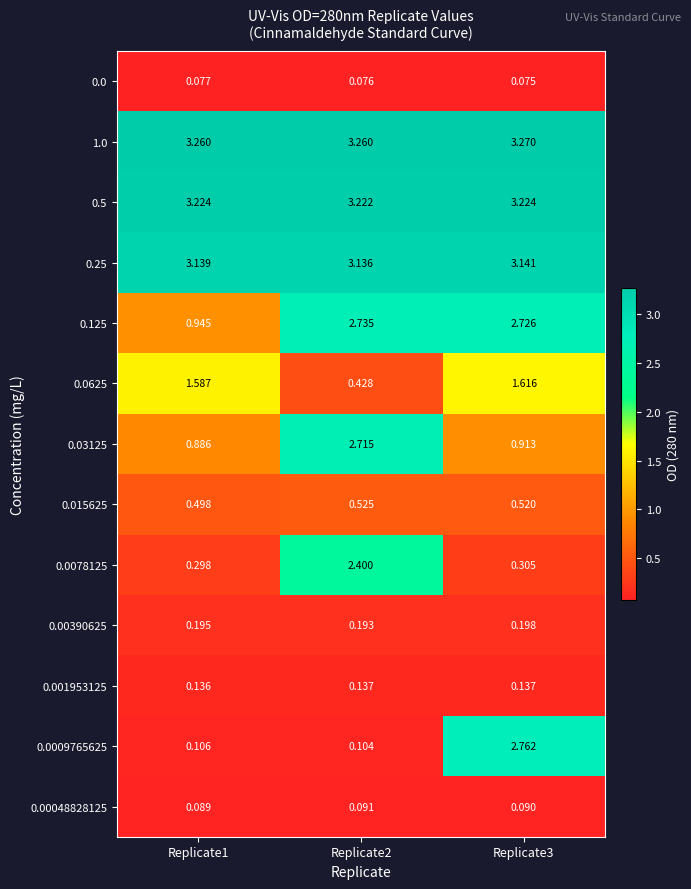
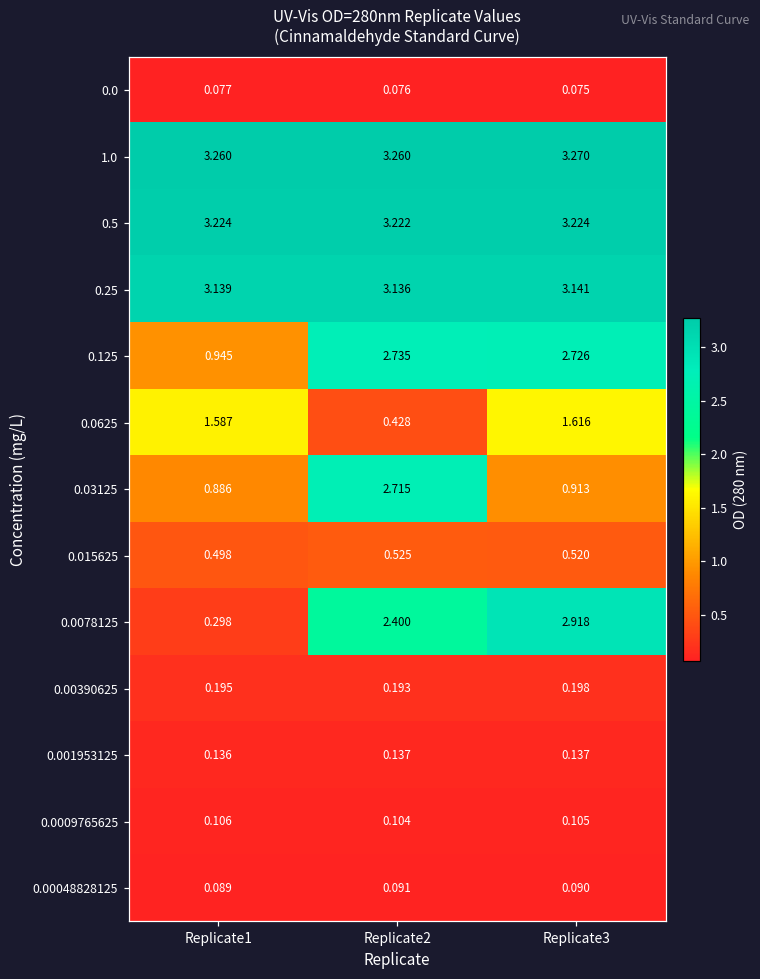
0.0078125, Replicate3: 0.305 -> 2.918
0.0009765625, Replicate3: 2.762 -> 0.105
